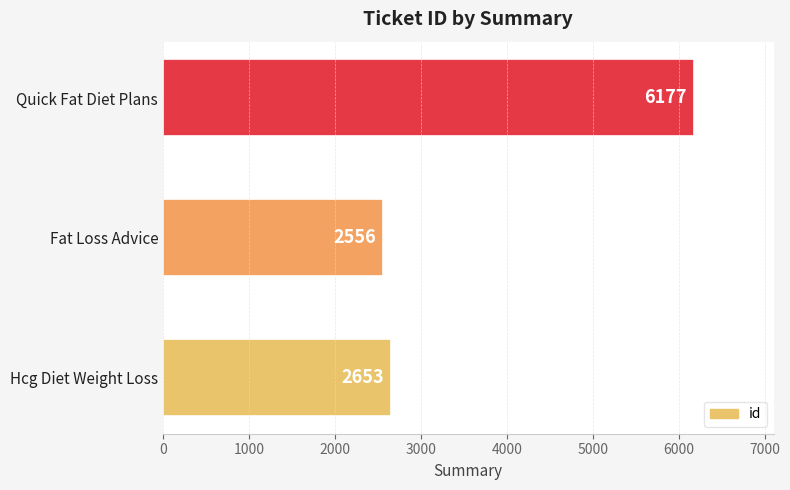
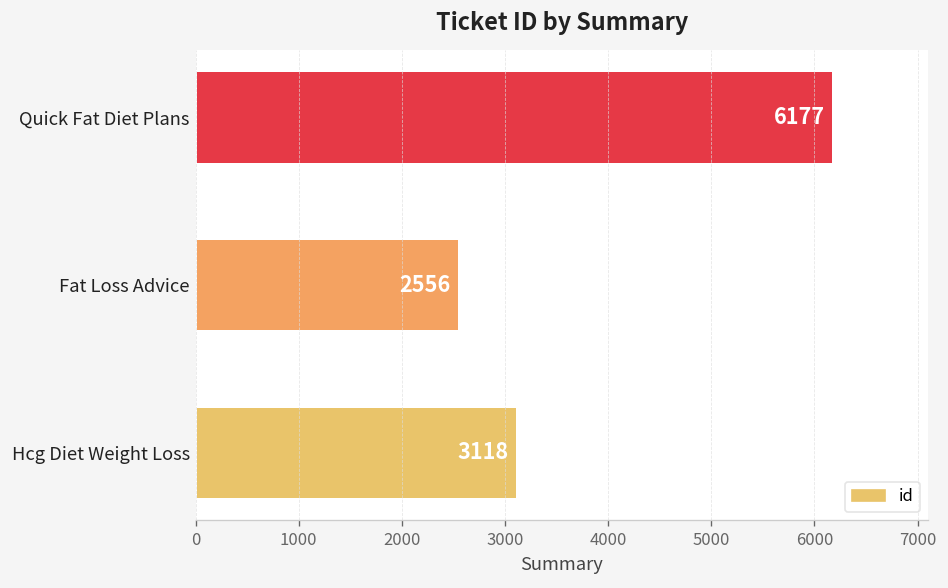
Hcg Diet Weight Loss: 2653 -> 3118
